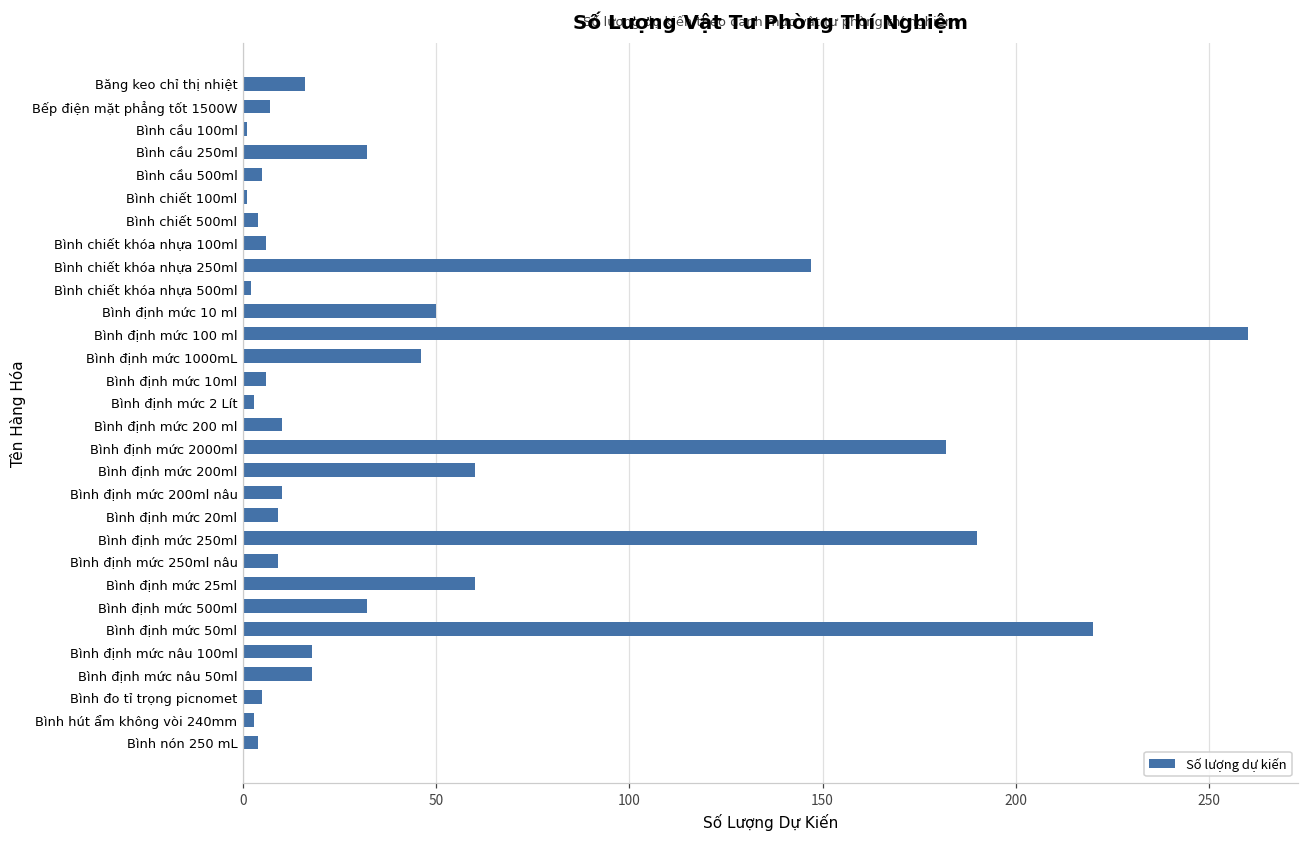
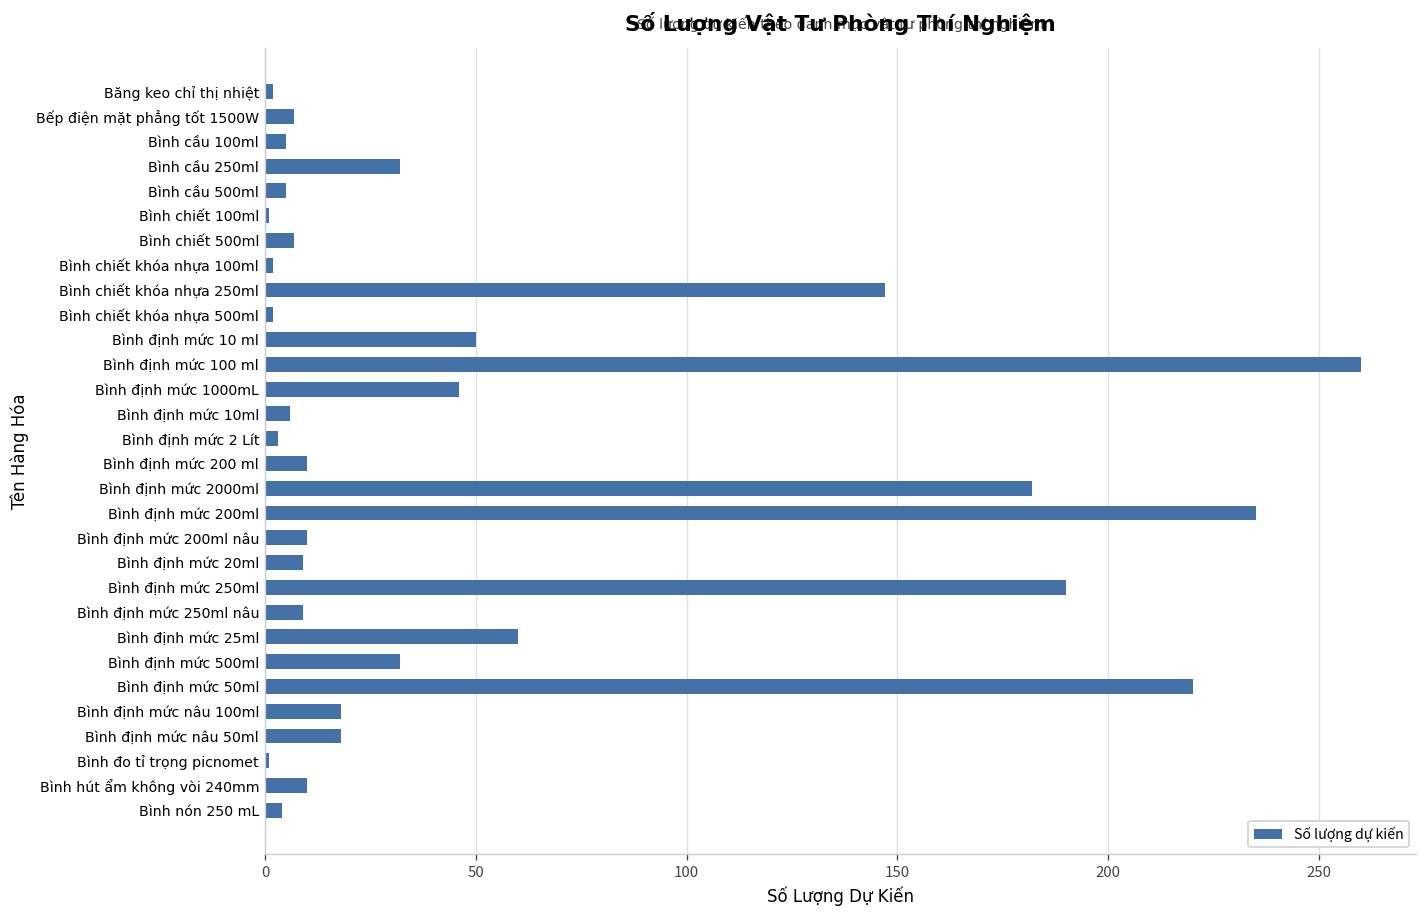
Băng keo chỉ thị nhiệt: 16 -> 2
Bình cầu 100ml: 1 -> 5
Bình chiết 500ml: 4 -> 7
Bình chiết khóa nhựa 100ml: 6 -> 2
Bình định mức 200ml: 60 -> 235
Bình đo tỉ trọng picnomet: 5 -> 1
Bình hút ẩm không vòi 240mm: 3 -> 10
